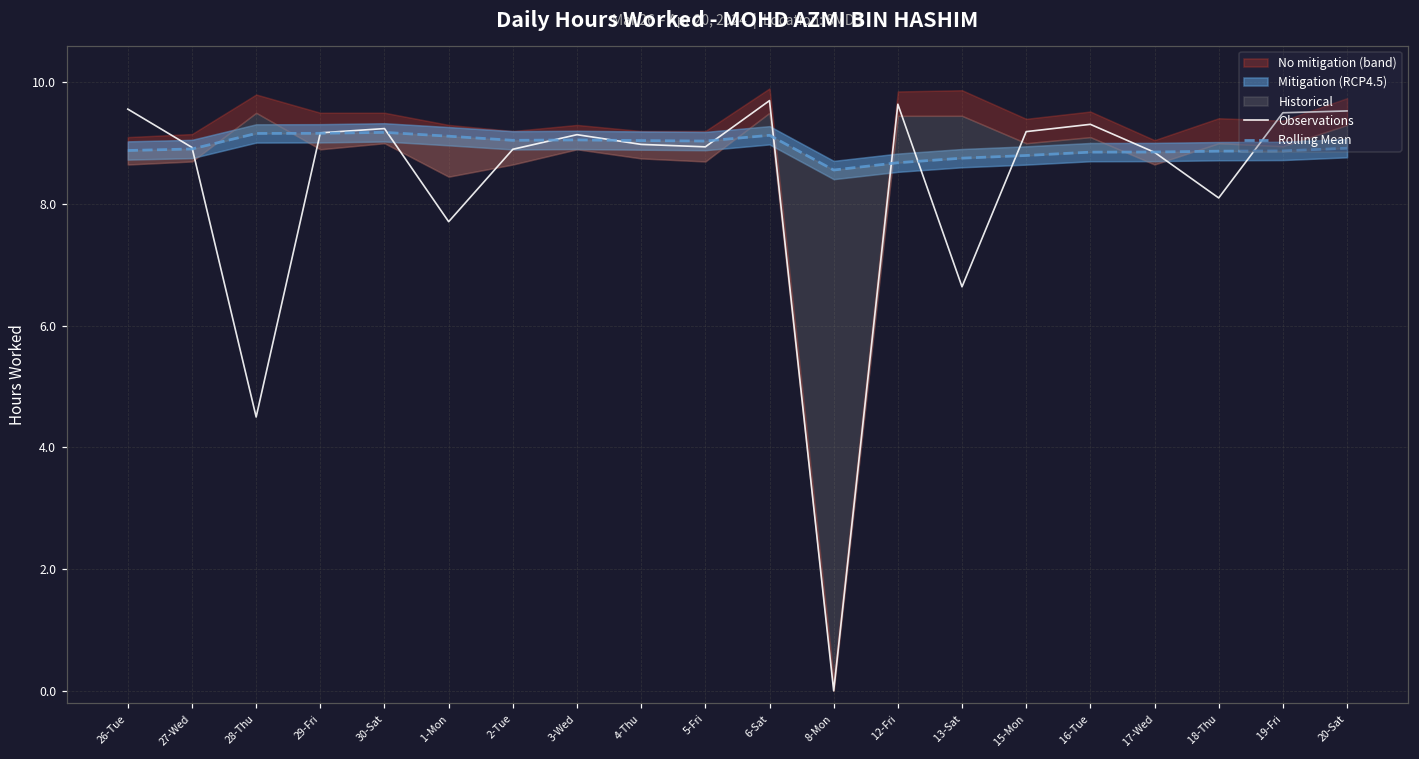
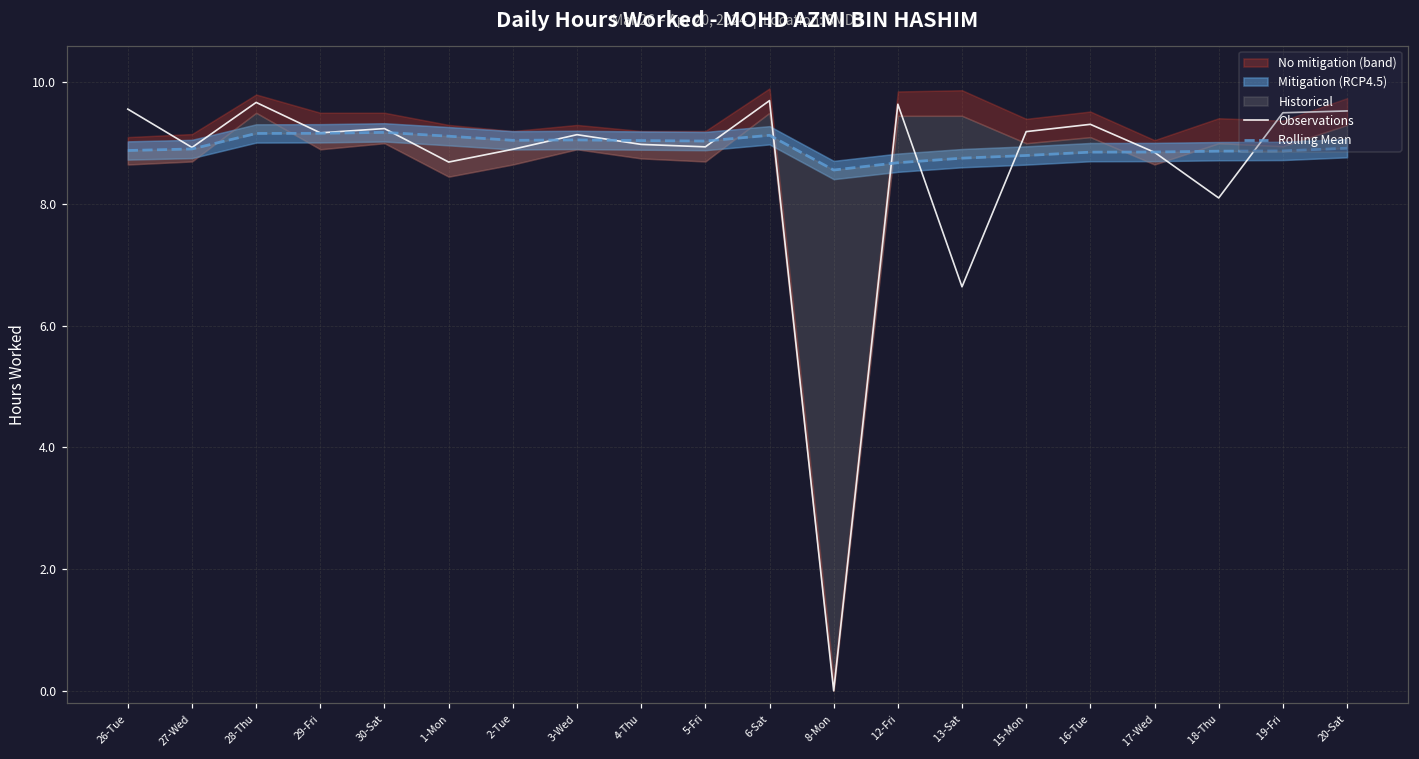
Observations, 28-Thu: 4.5 -> 9.7
Observations, 1-Mon: 7.7 -> 8.7
